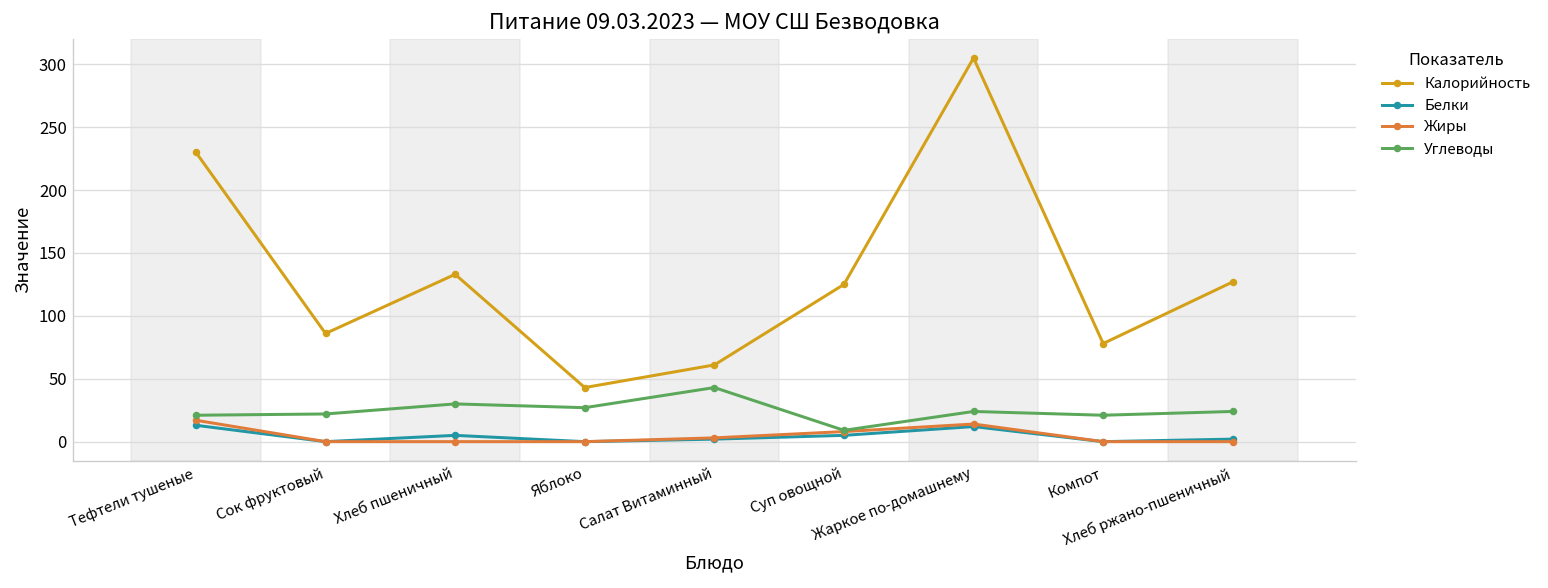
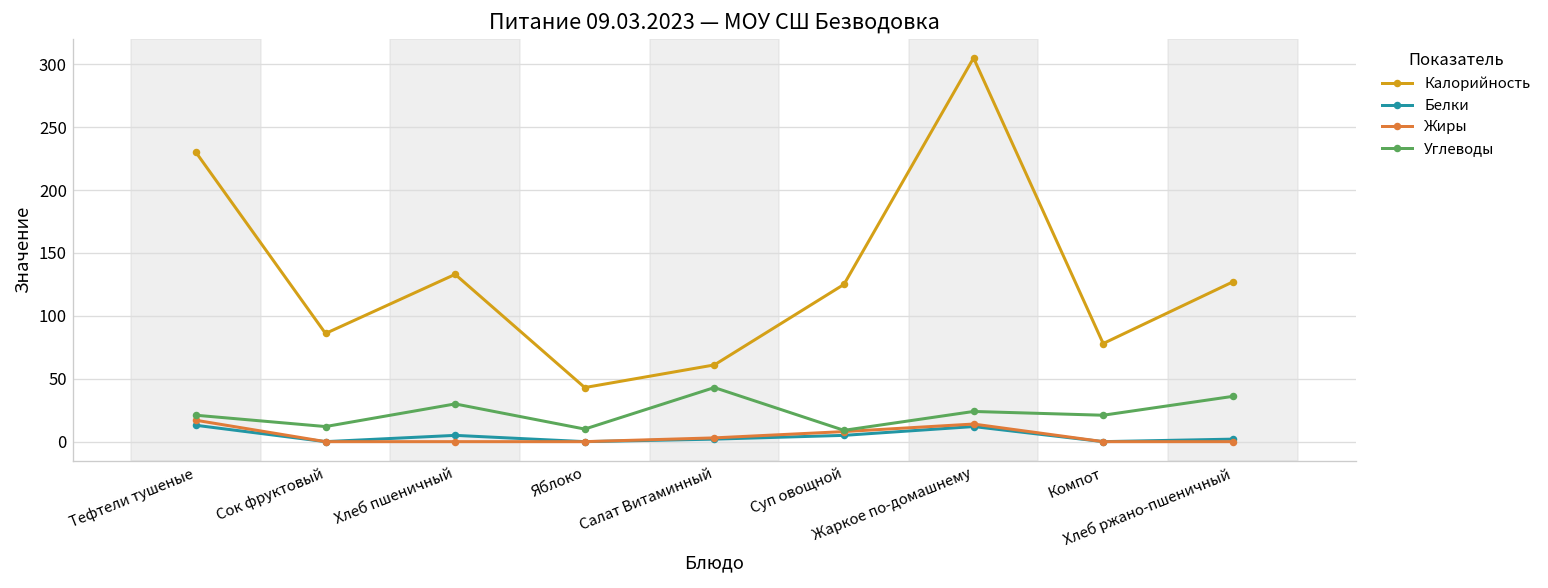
Углеводы, Сок фруктовый: 22 -> 12
Углеводы, Яблоко: 27 -> 10
Углеводы, Хлеб ржано-пшеничный: 24 -> 36
